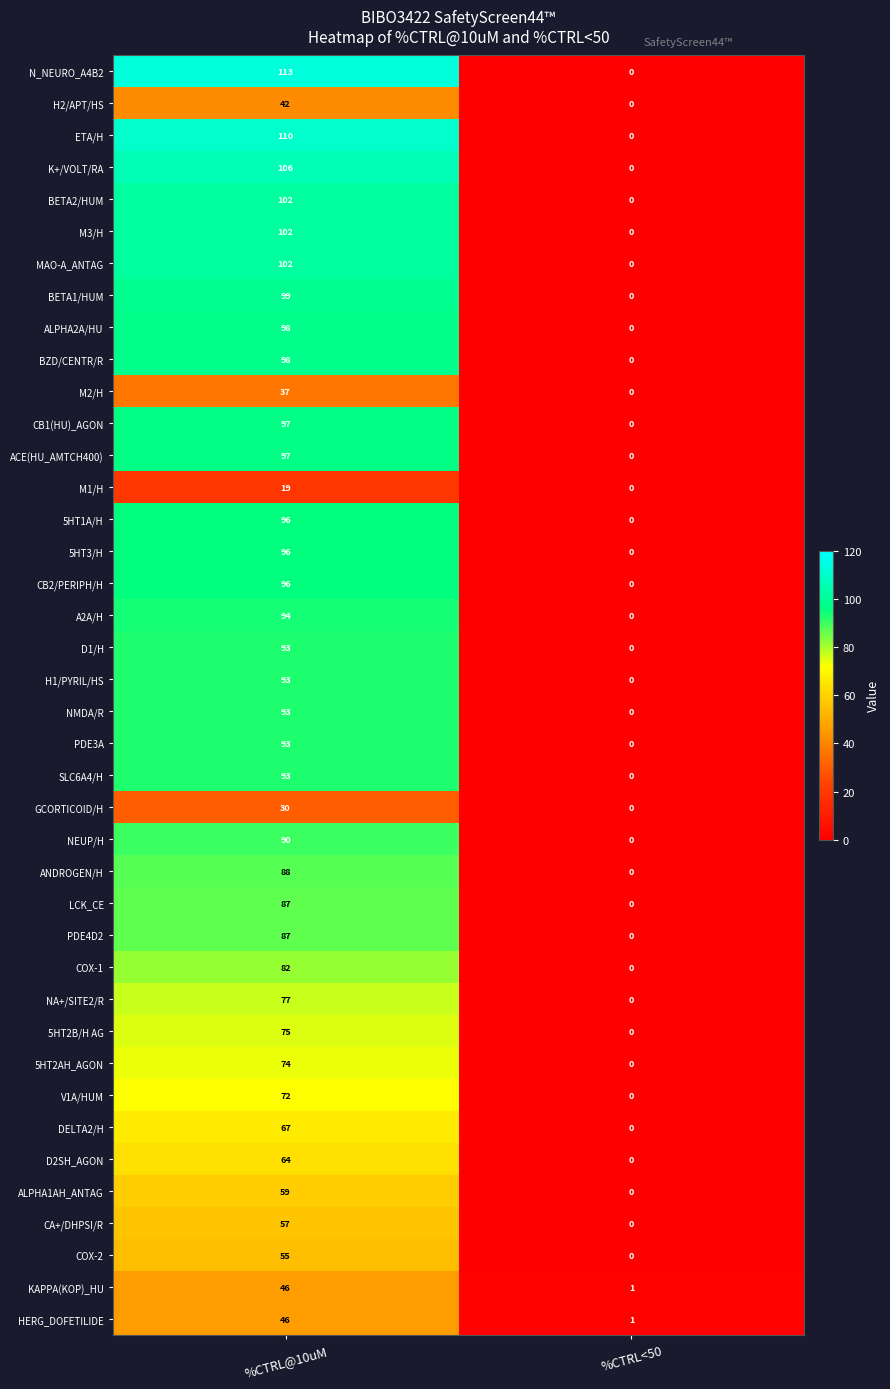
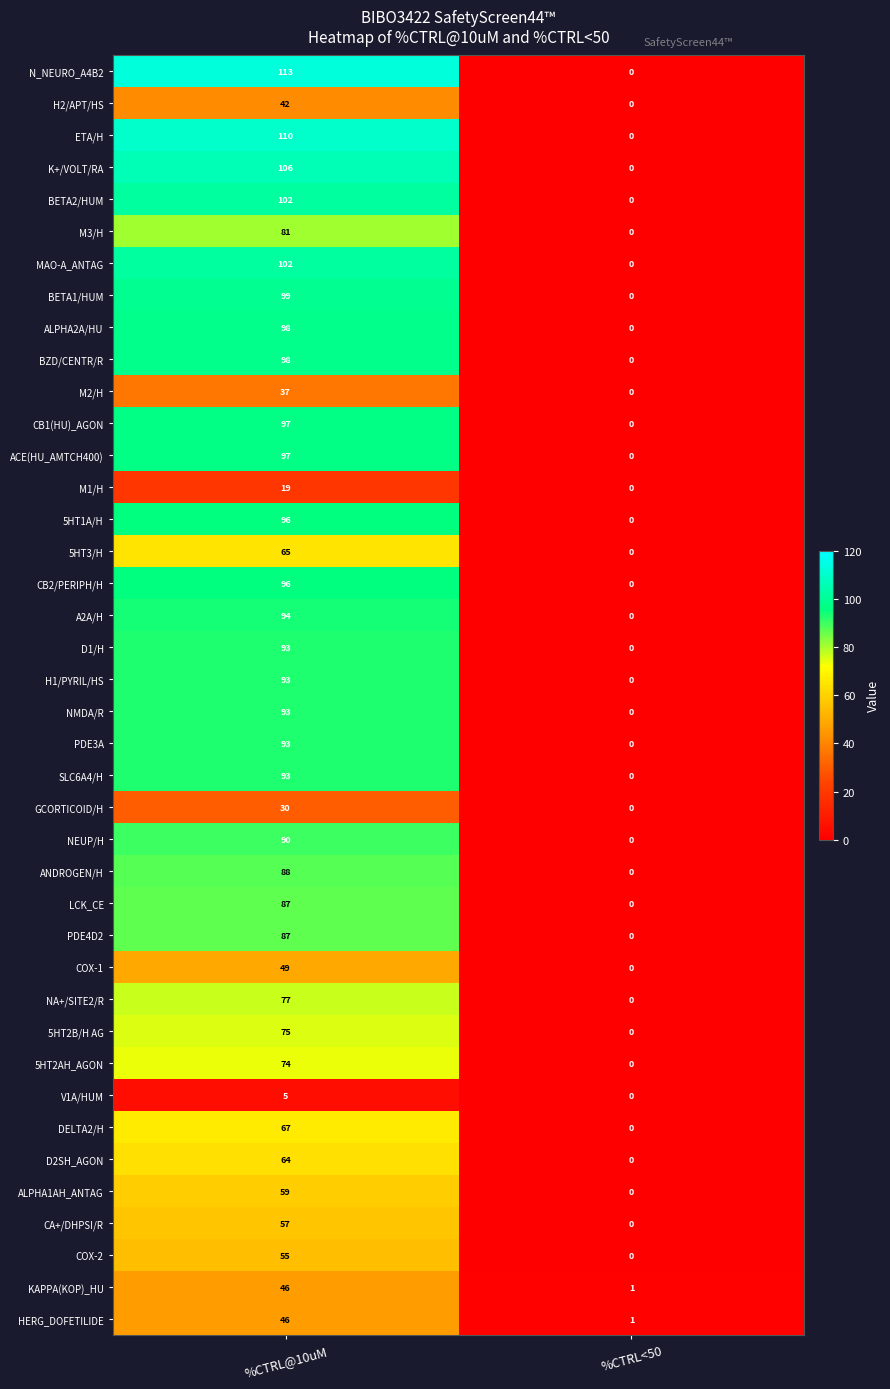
M3/H, %CTRL@10uM: 102 -> 81
5HT3/H, %CTRL@10uM: 96 -> 65
COX-1, %CTRL@10uM: 82 -> 49
V1A/HUM, %CTRL@10uM: 72 -> 5
